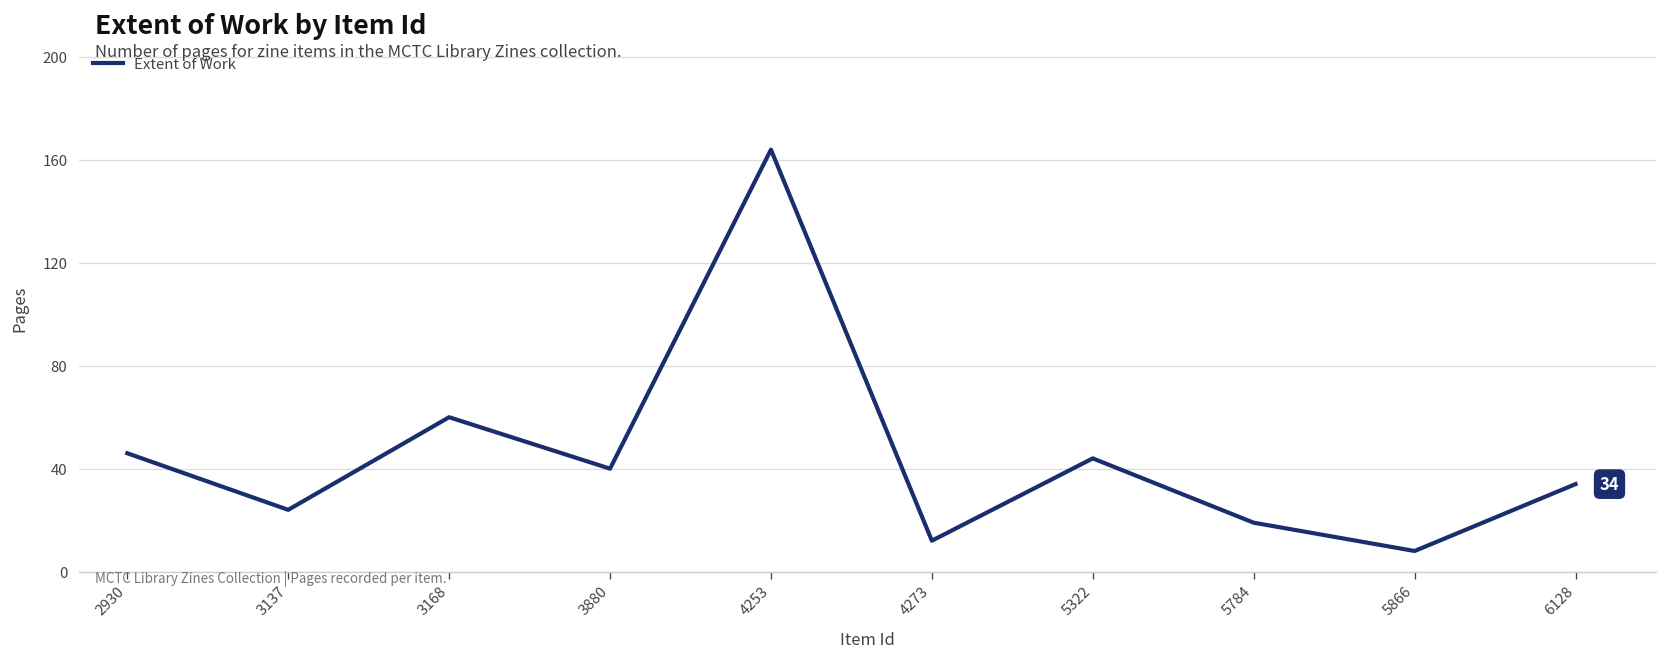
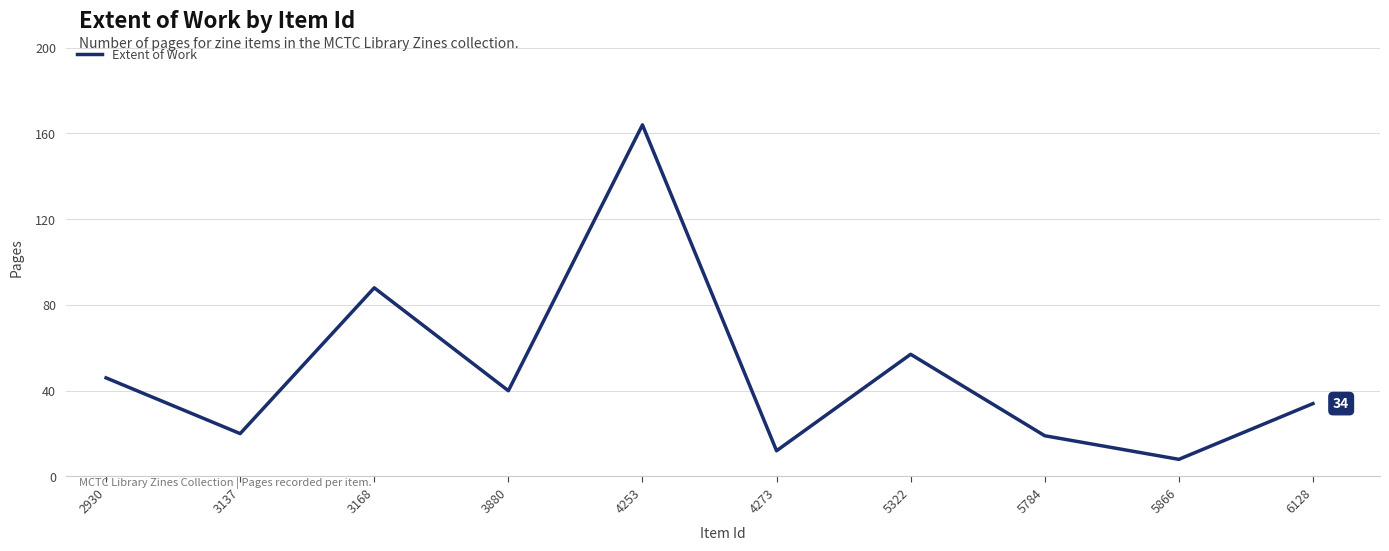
3137: 24 -> 20
3168: 60 -> 88
5322: 44 -> 57
